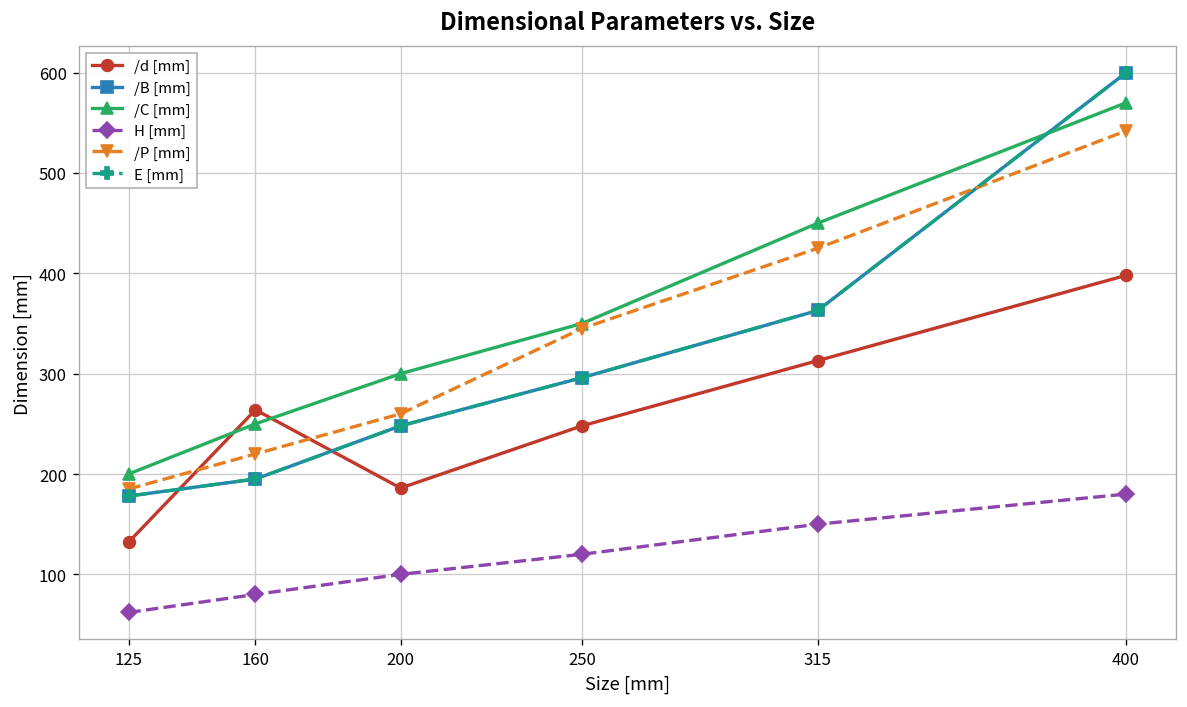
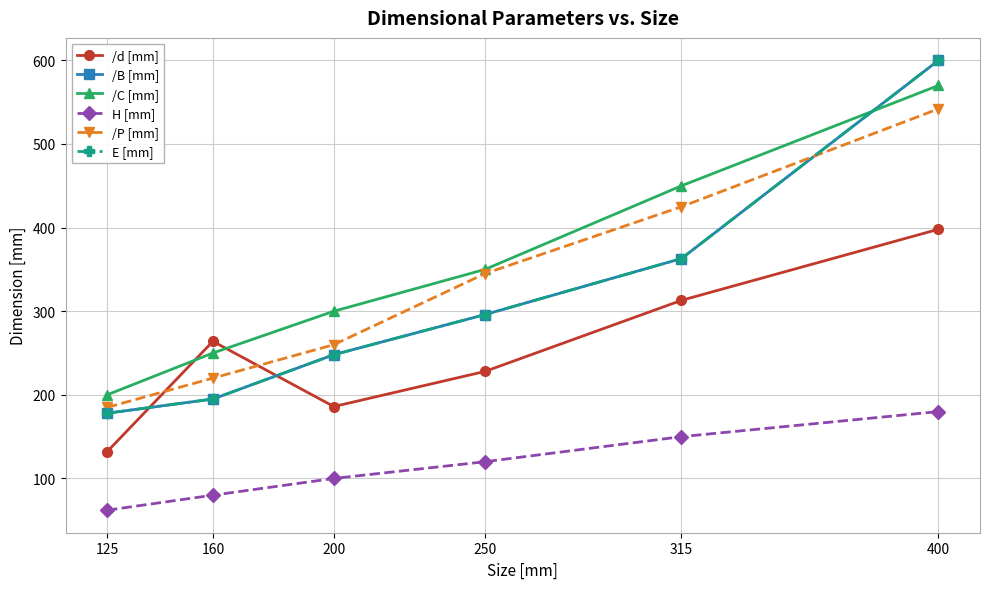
/d [mm], 250: 250 -> 230
